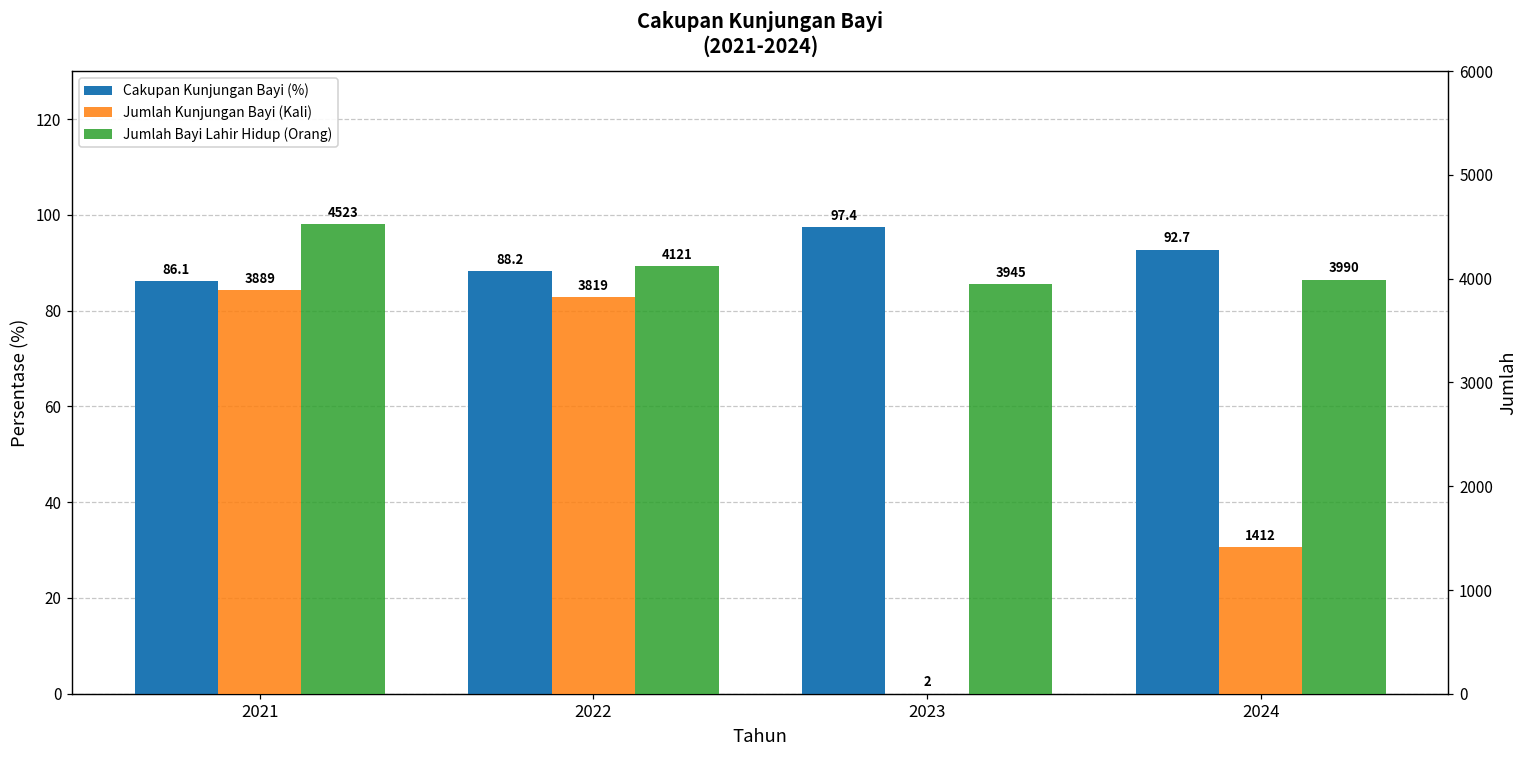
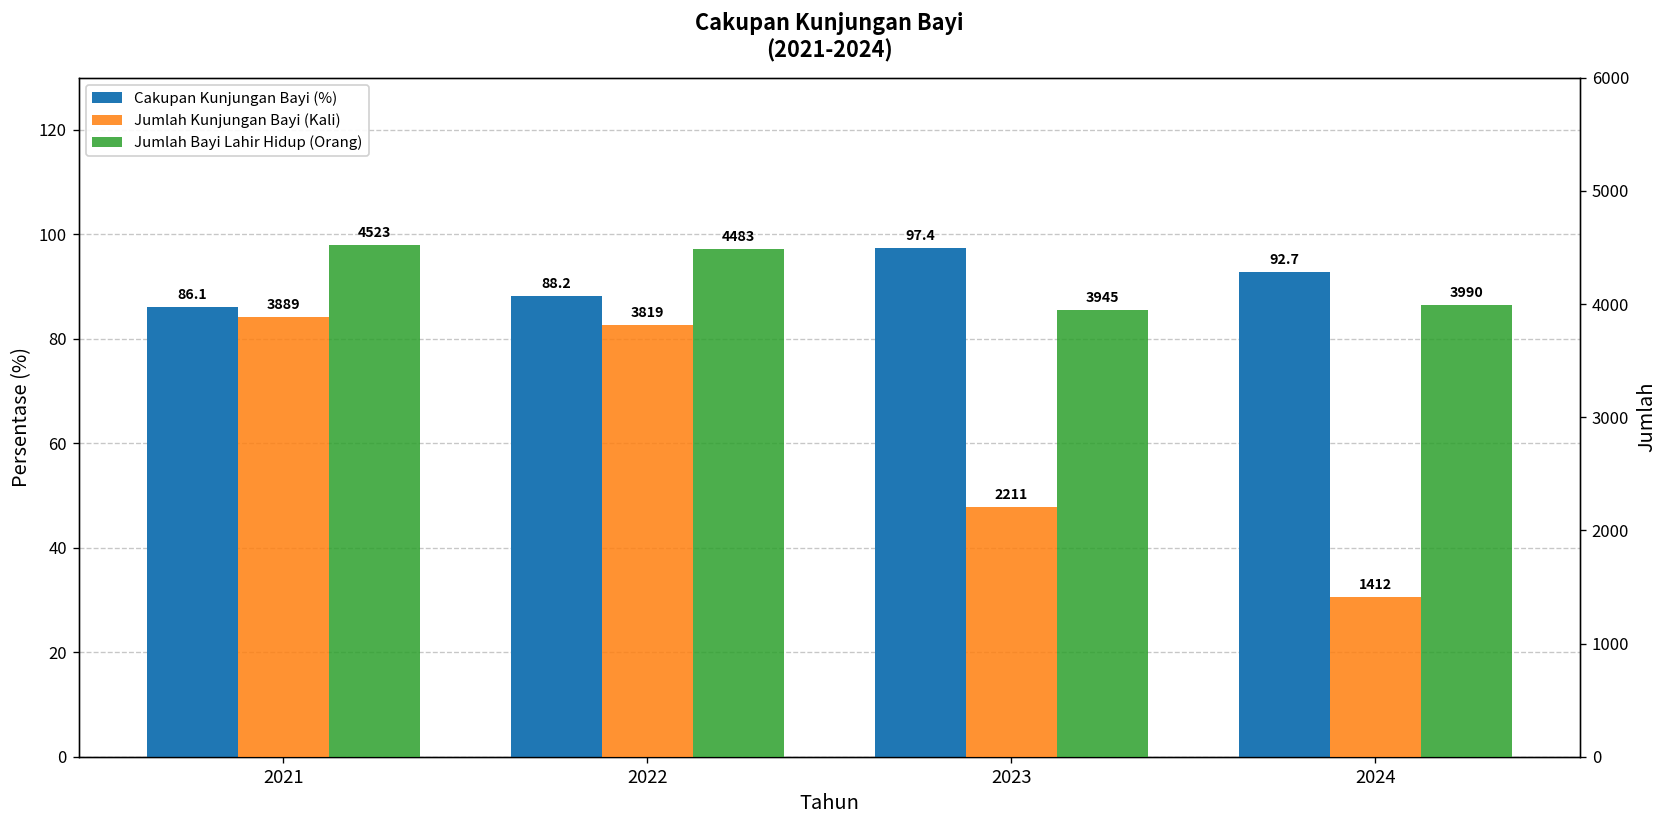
Jumlah Bayi Lahir Hidup (Orang), 2022: 4121 -> 4483
Jumlah Kunjungan Bayi (Kali), 2023: 2 -> 2211
